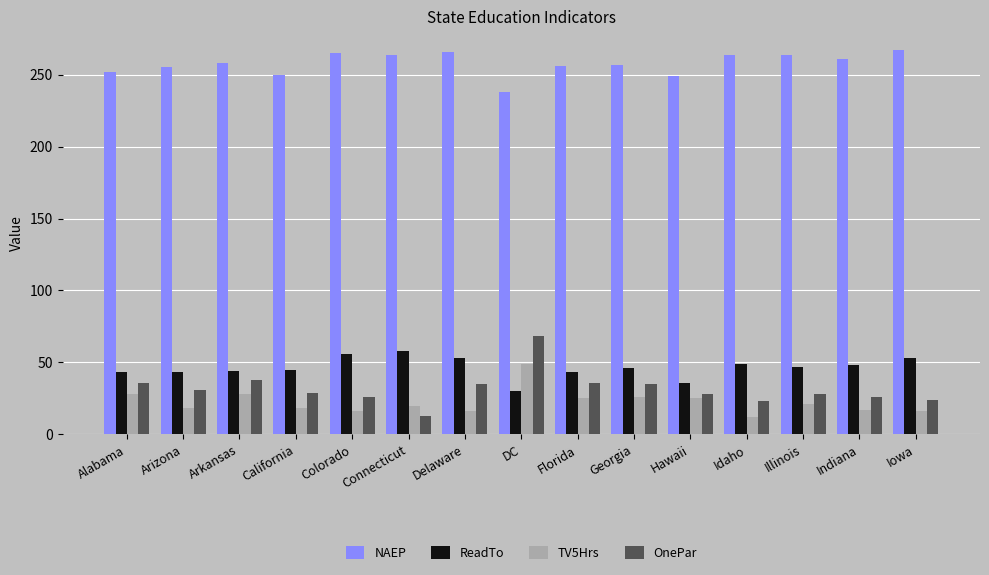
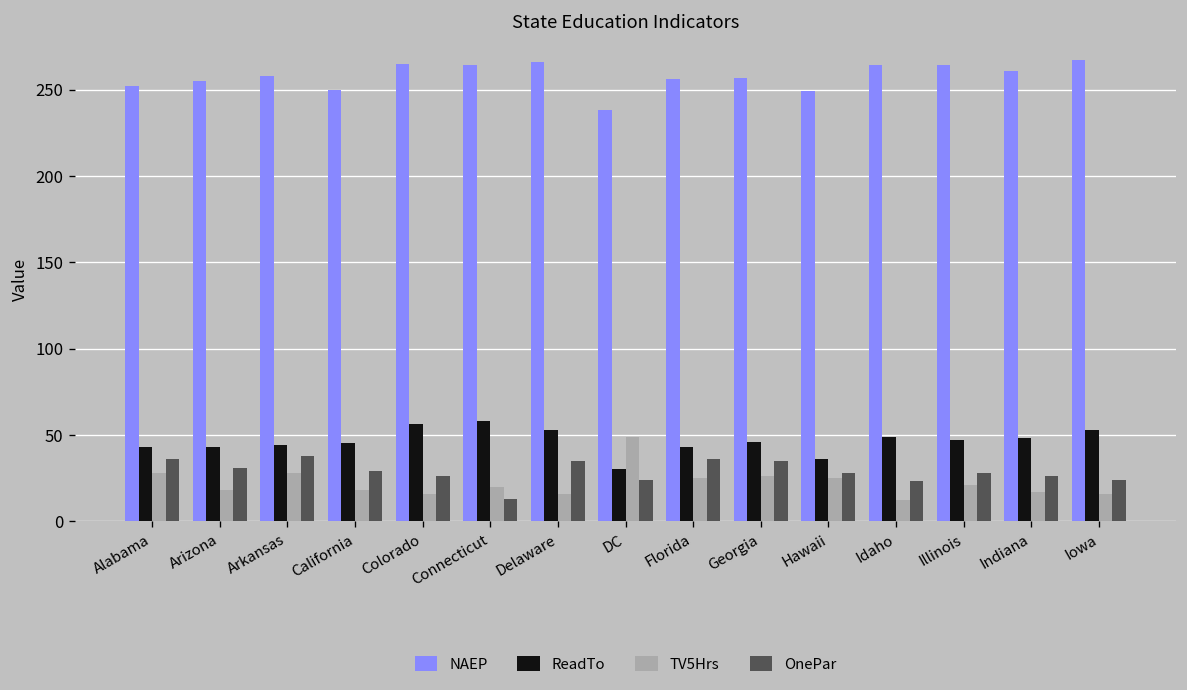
OnePar, DC: 68 -> 24
